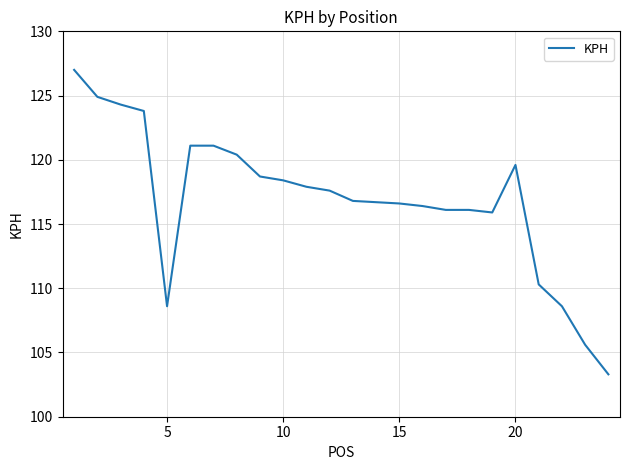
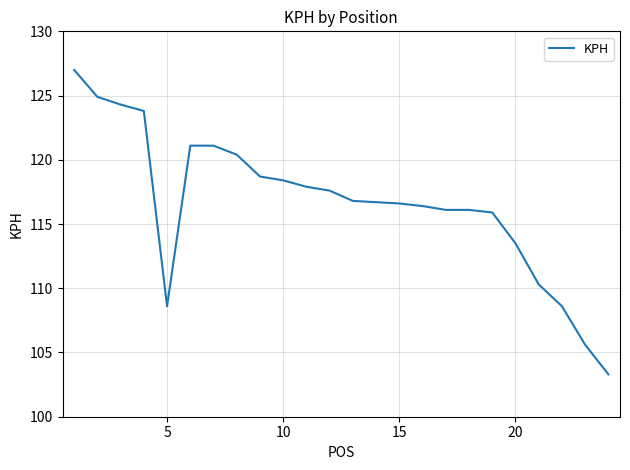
20: 119.6 -> 113.5
